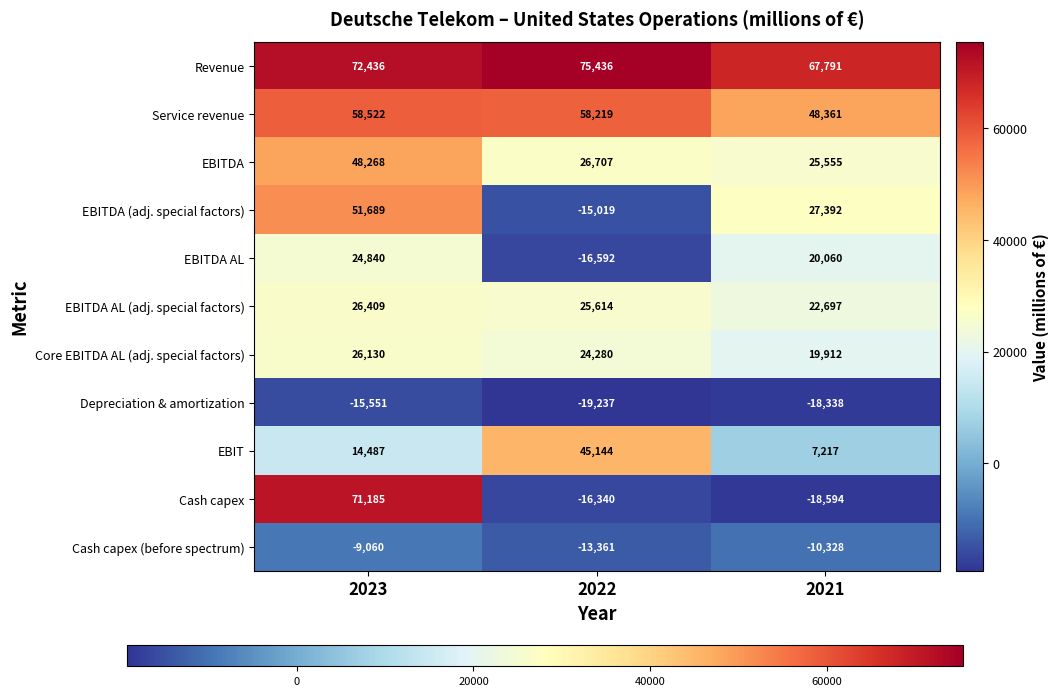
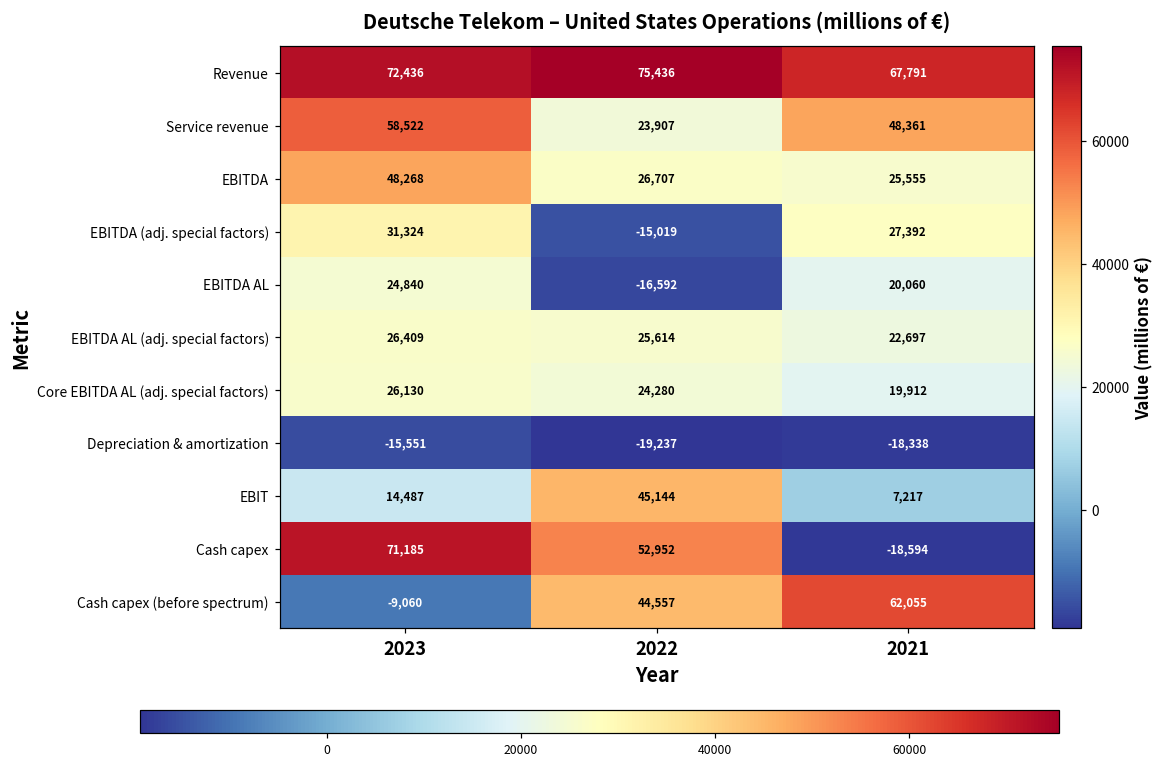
Service revenue, 2022: 58,219 -> 23,907
EBITDA (adj. special factors), 2023: 51,689 -> 31,324
Cash capex, 2022: -16,340 -> 52,952
Cash capex (before spectrum), 2022: -13,361 -> 44,557
Cash capex (before spectrum), 2021: -10,328 -> 62,055
